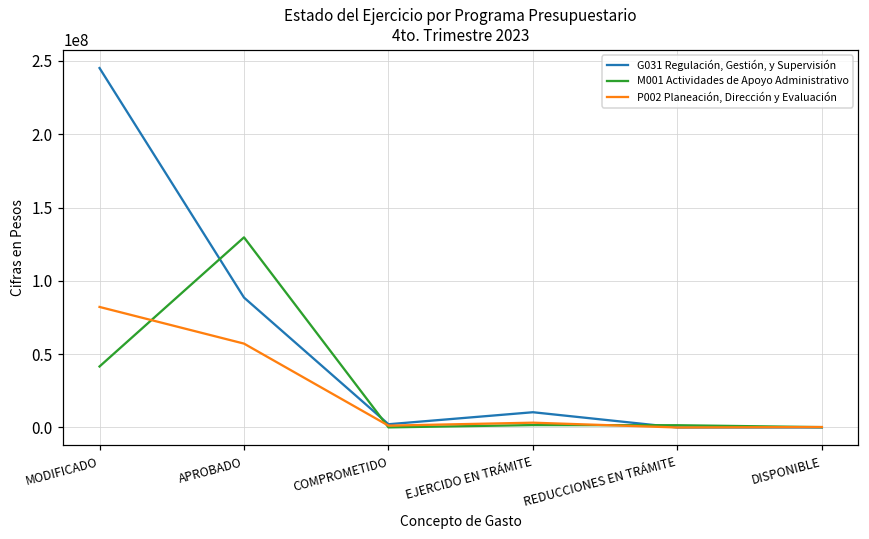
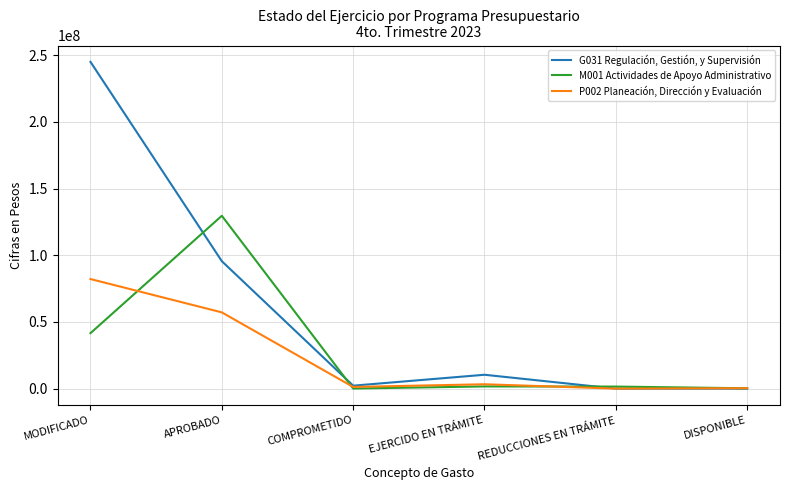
G031 Regulación, Gestión, y Supervisión, APROBADO: 89000000 -> 96000000
